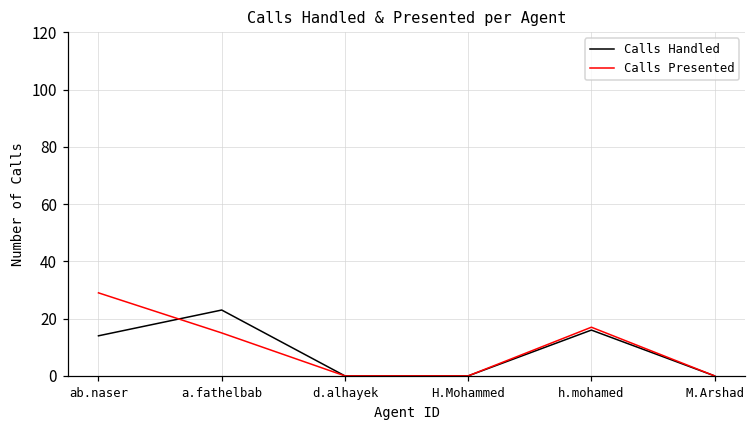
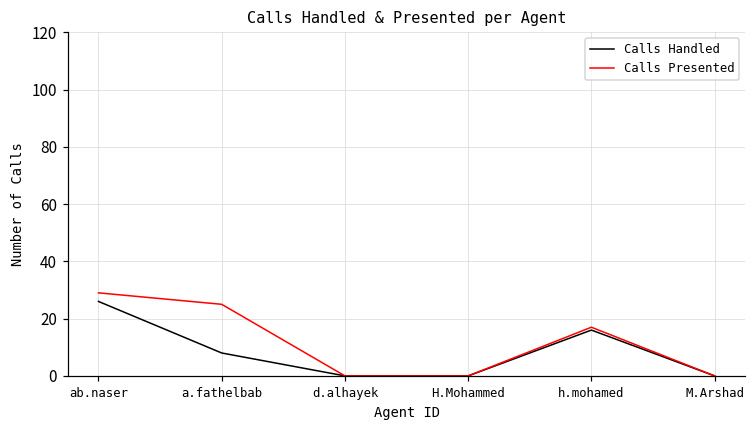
Calls Handled, ab.naser: 14 -> 26
Calls Handled, a.fathelbab: 23 -> 8
Calls Presented, a.fathelbab: 15 -> 25
